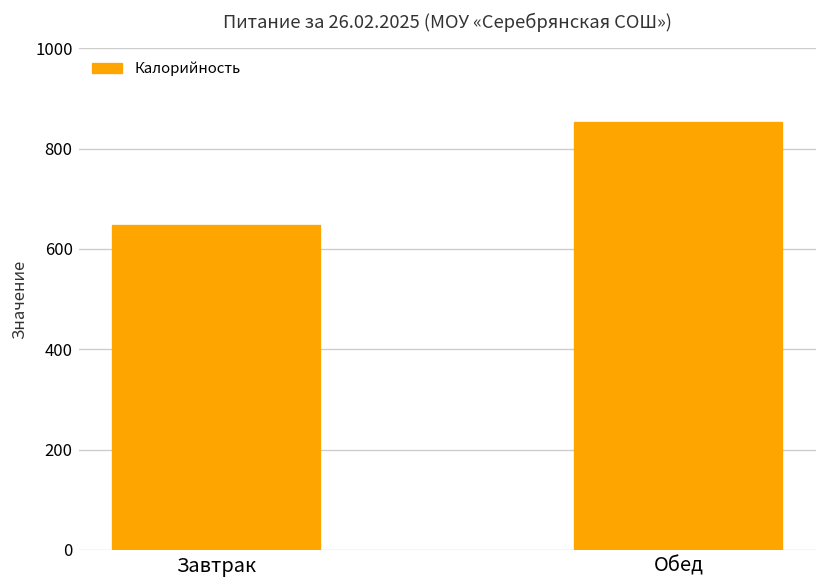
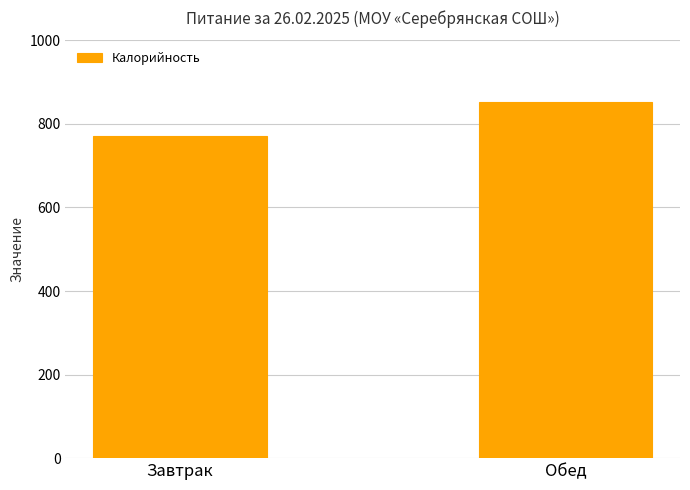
Завтрак: 650 -> 770
